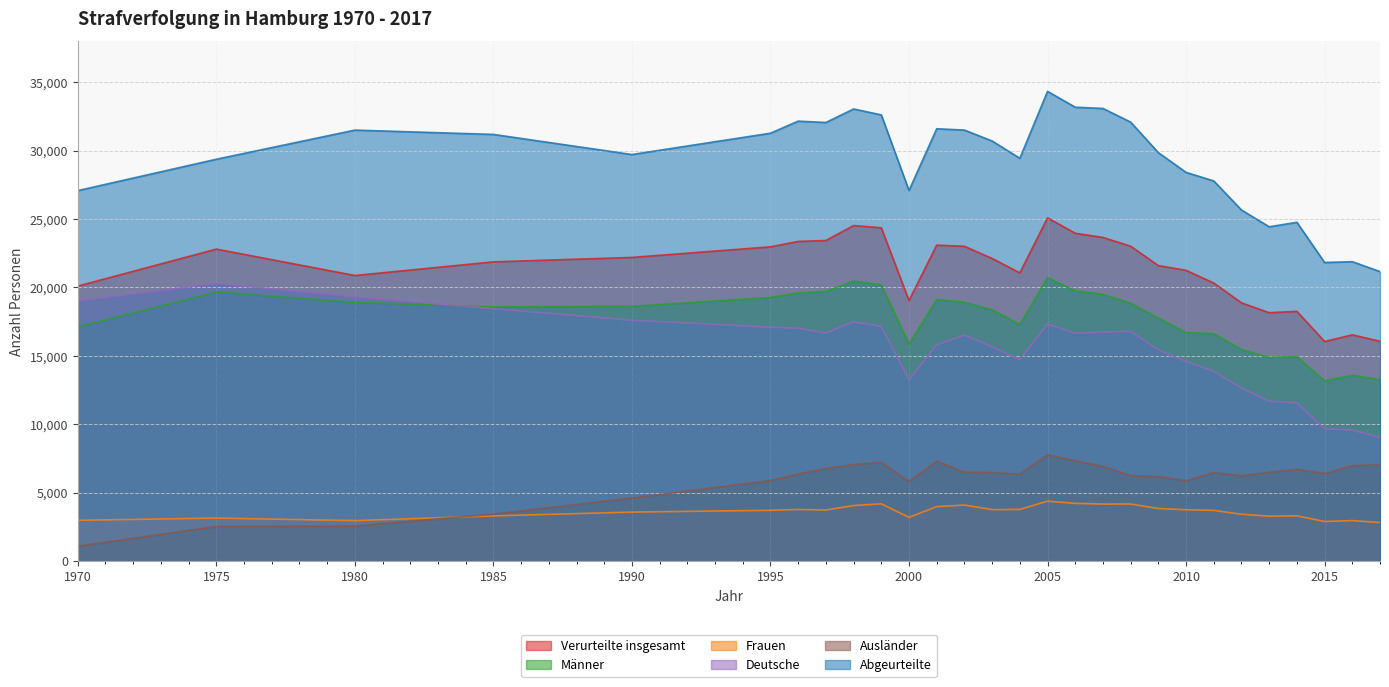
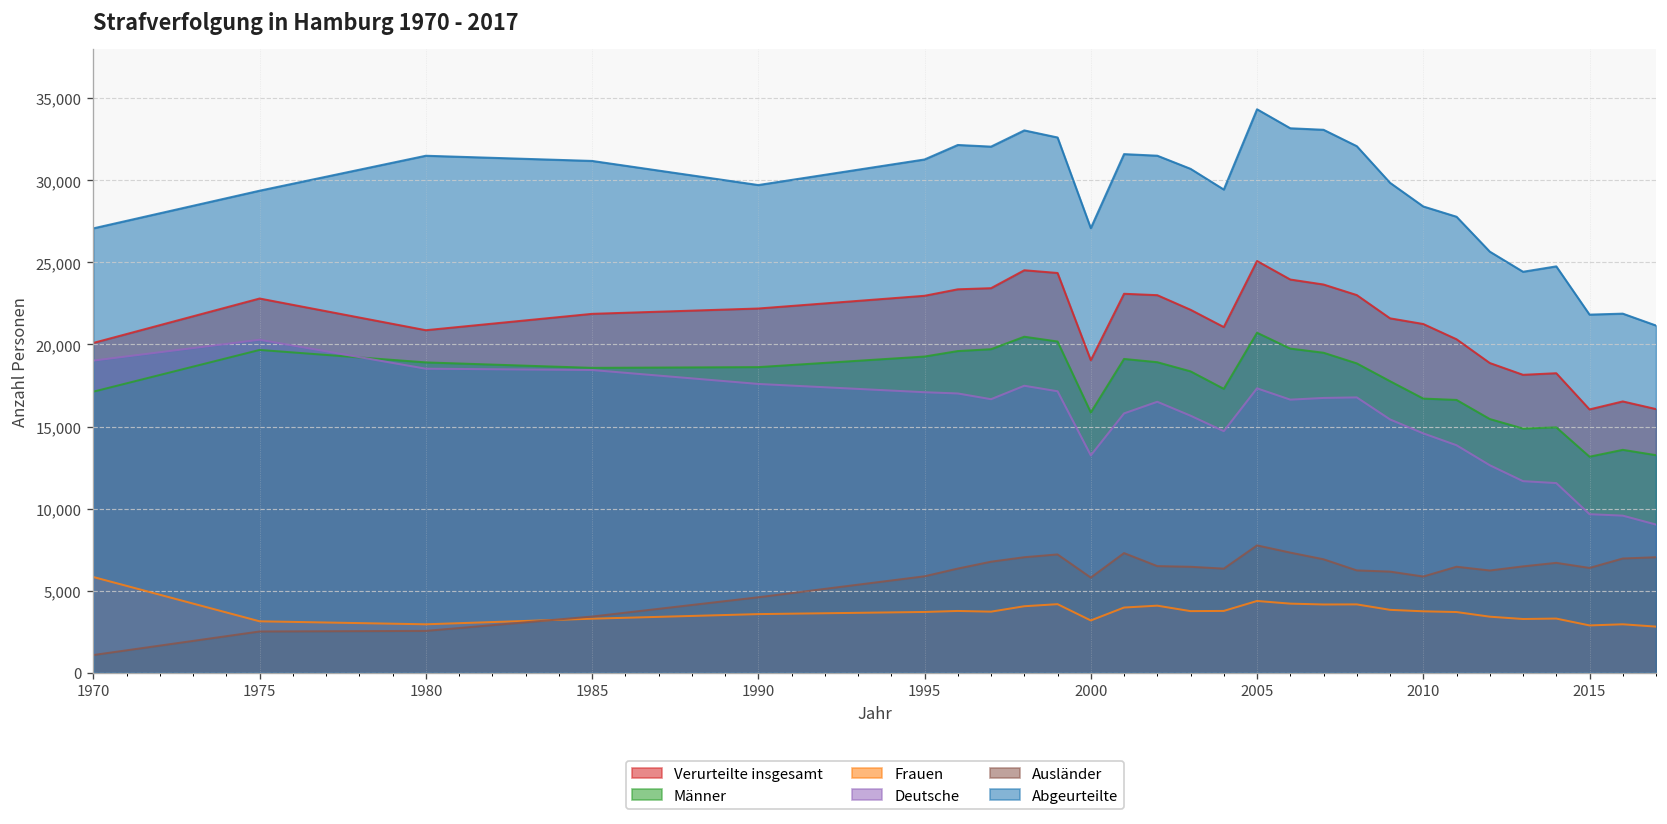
Frauen, 1970: 3,000 -> 5,800
Deutsche, 1980: 19,300 -> 18,500
